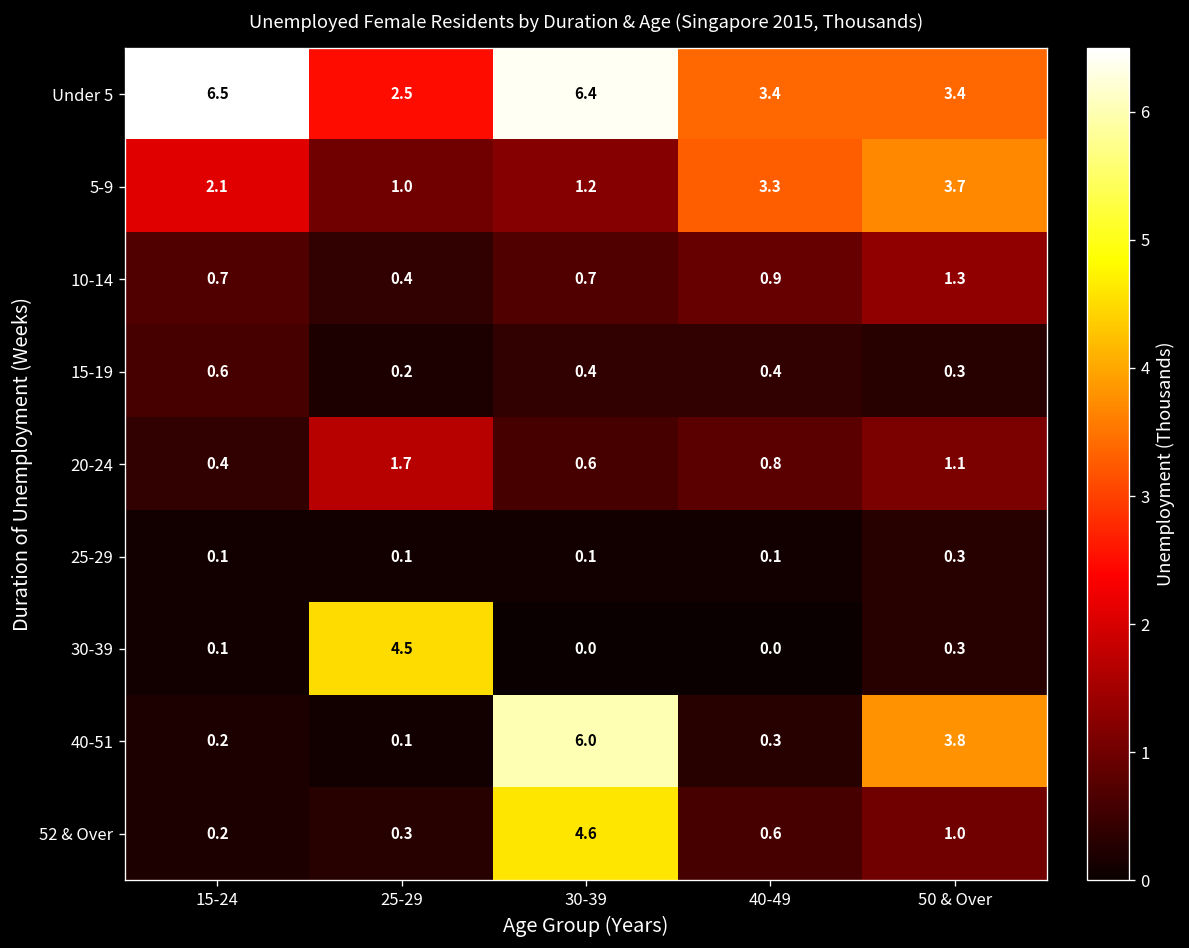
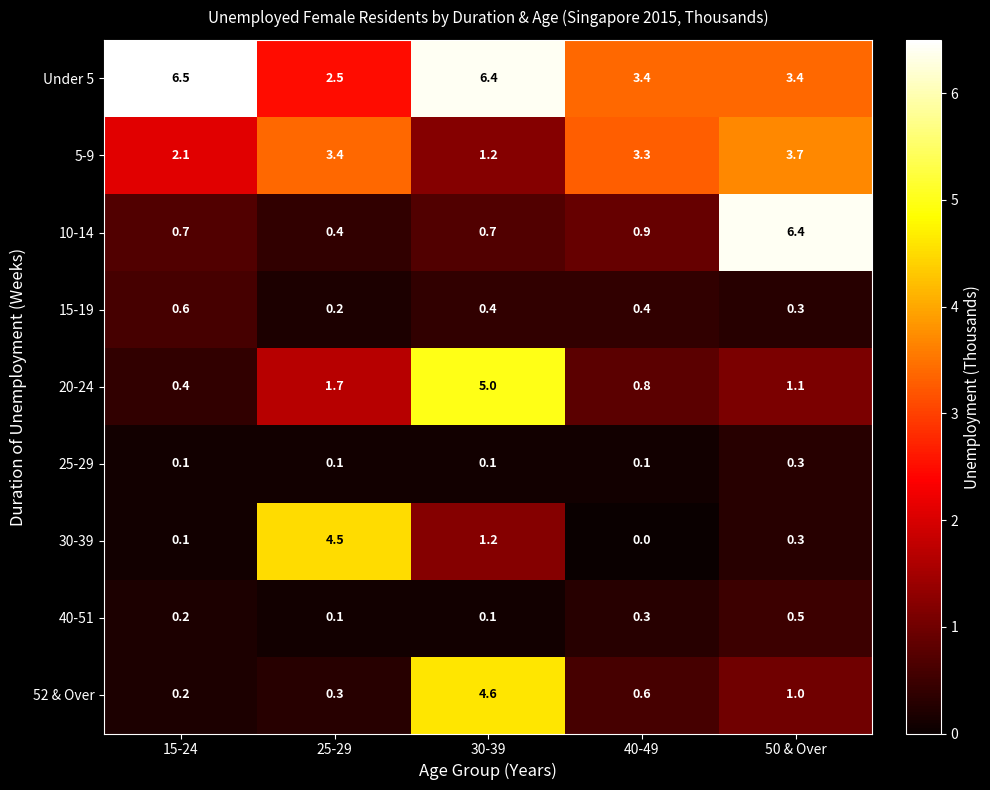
5-9, 25-29: 1.0 -> 3.4
10-14, 50 & Over: 1.3 -> 6.4
20-24, 30-39: 0.6 -> 5.0
30-39, 30-39: 0.0 -> 1.2
40-51, 30-39: 6.0 -> 0.1
40-51, 50 & Over: 3.8 -> 0.5
